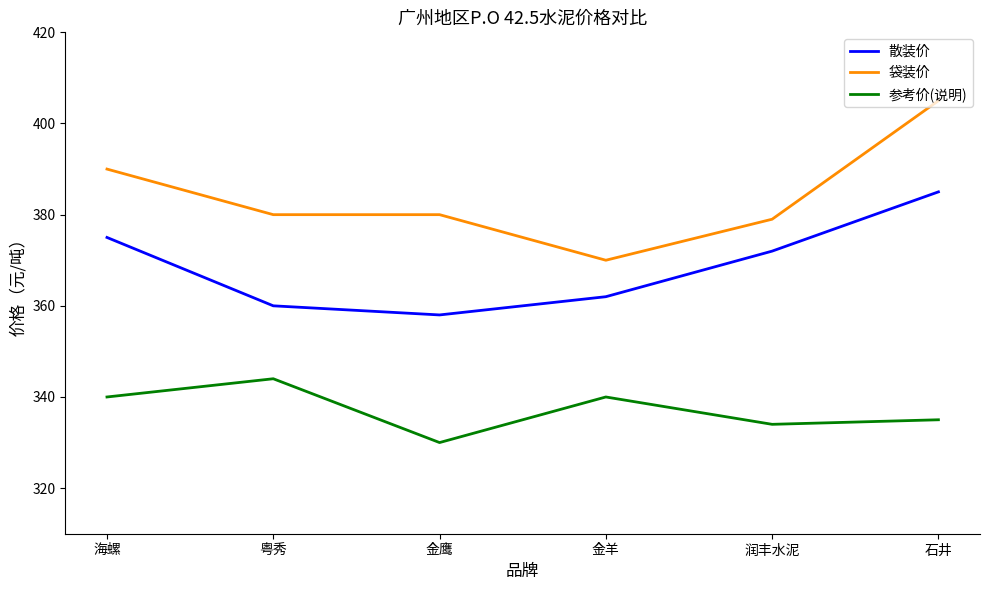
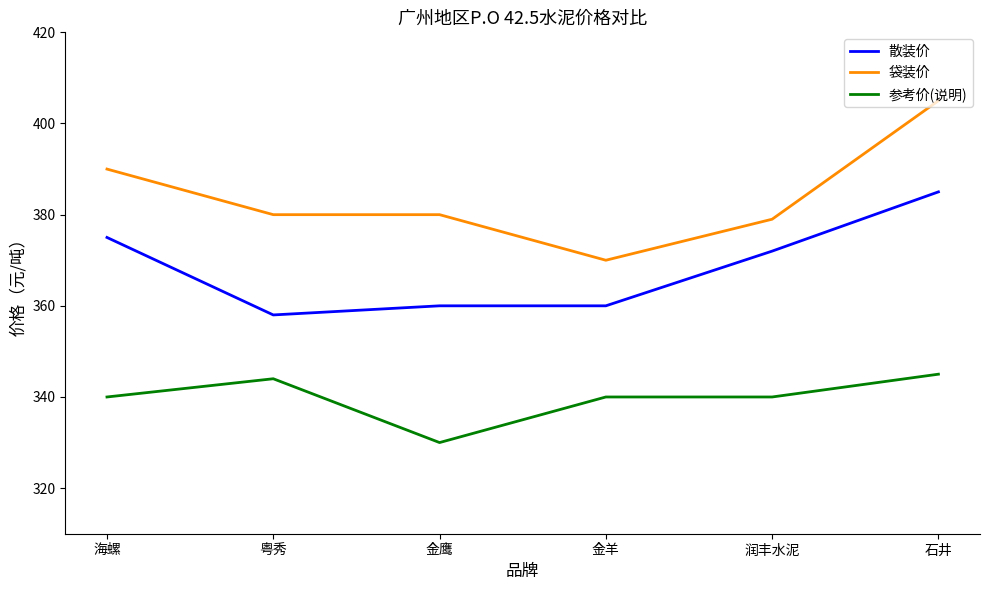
散装价, 粤秀: 360 -> 358
散装价, 金鹰: 358 -> 360
散装价, 金羊: 362 -> 360
参考价(说明), 润丰水泥: 334 -> 340
参考价(说明), 石井: 335 -> 345
